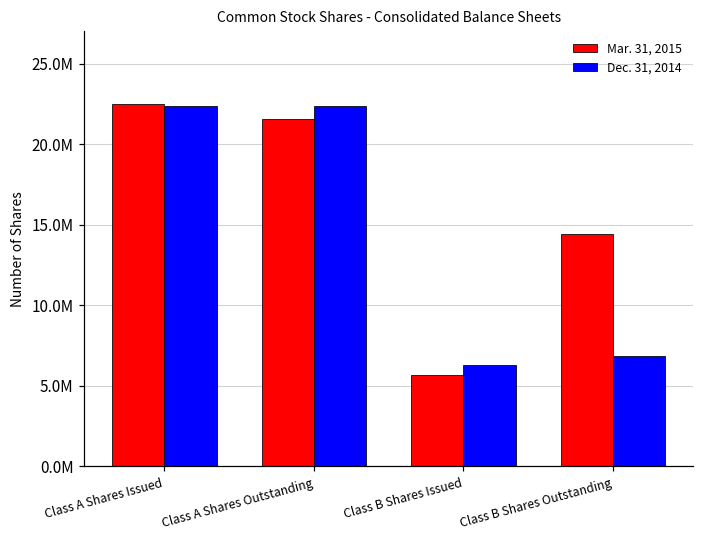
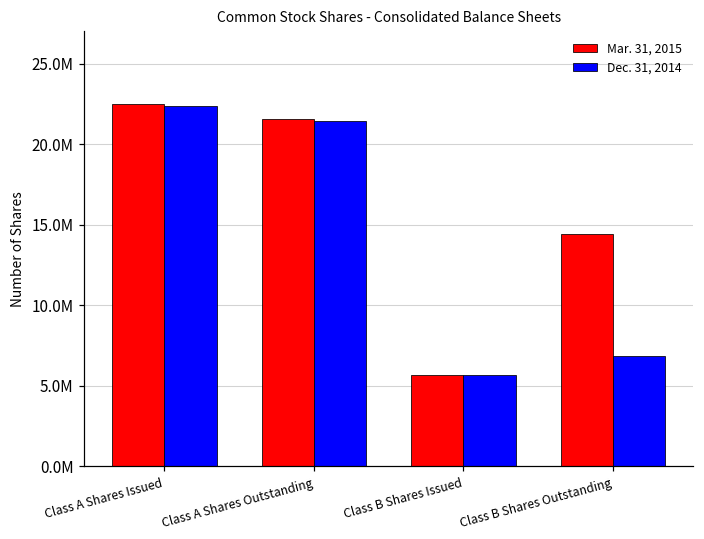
Dec. 31, 2014, Class A Shares Outstanding: 22300000 -> 21400000
Dec. 31, 2014, Class B Shares Issued: 6300000 -> 5600000
